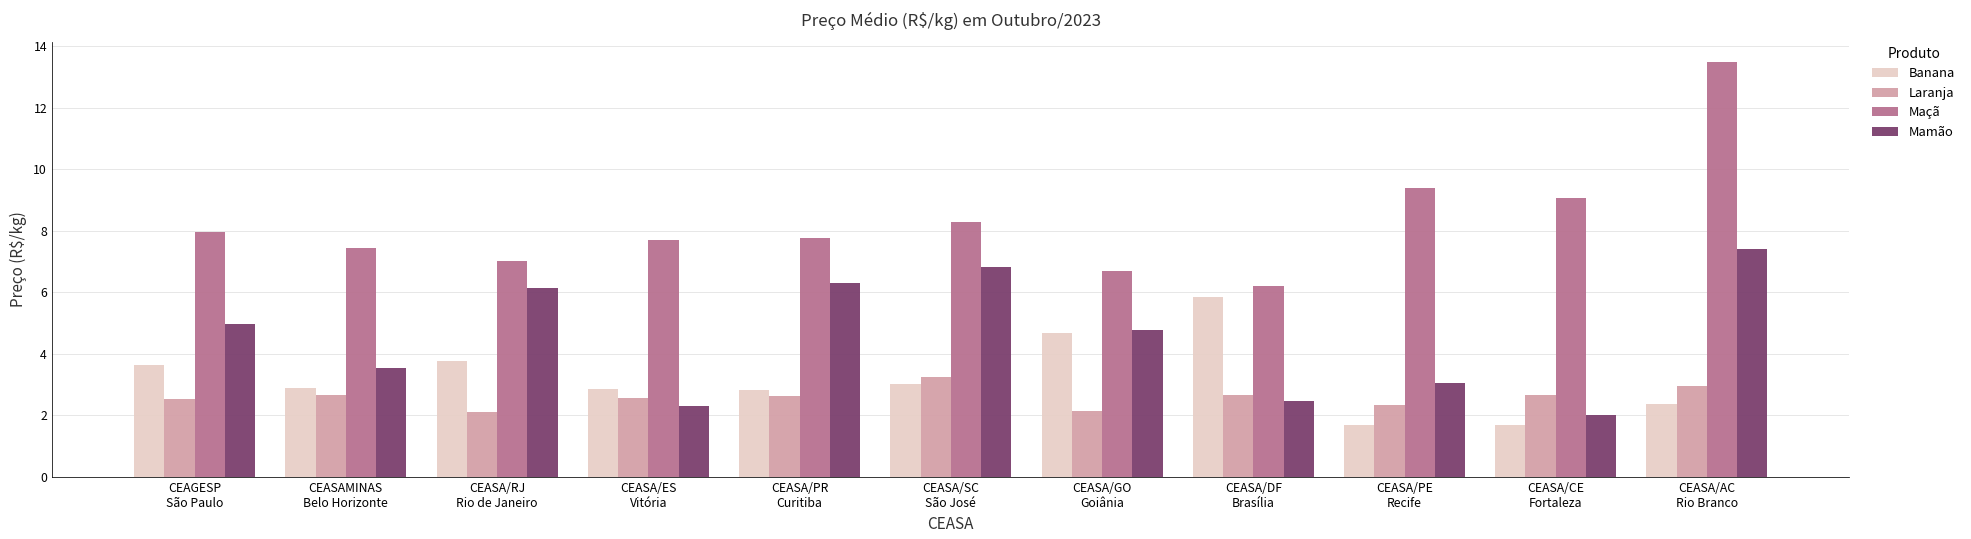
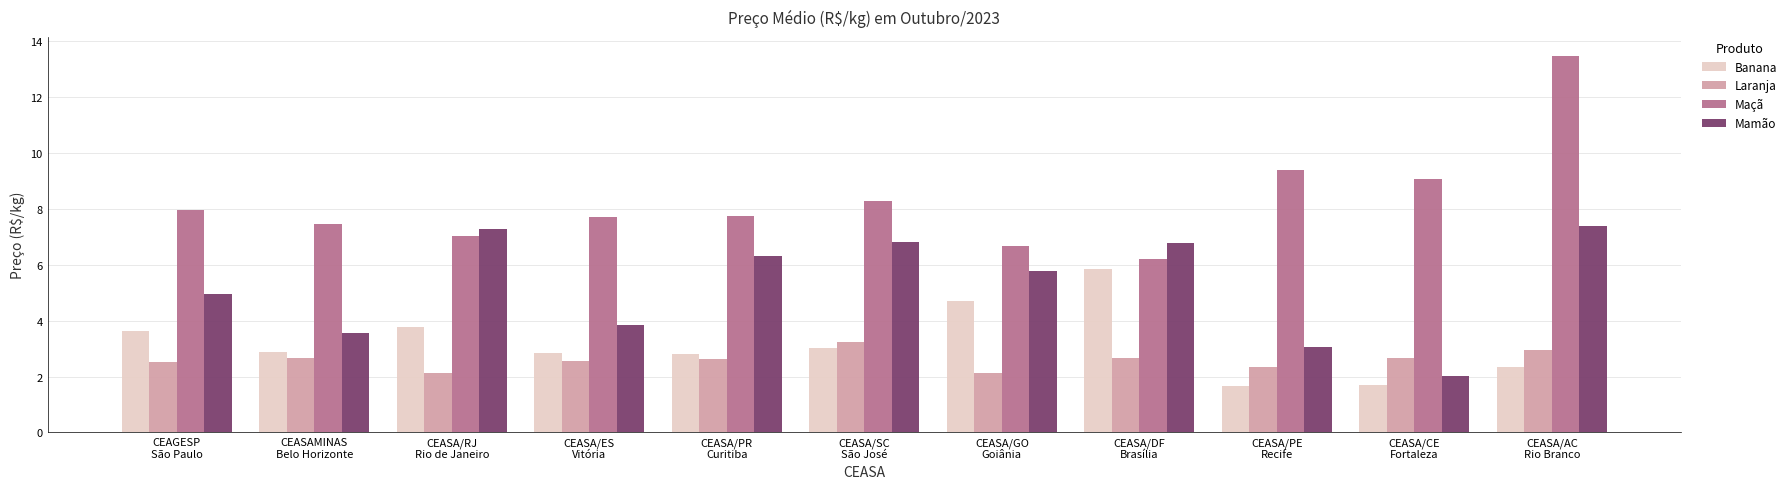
Mamão, CEASA/RJ Rio de Janeiro: 6.2 -> 7.3
Mamão, CEASA/ES Vitória: 2.3 -> 3.9
Mamão, CEASA/GO Goiânia: 4.8 -> 5.8
Mamão, CEASA/DF Brasília: 2.5 -> 6.8
